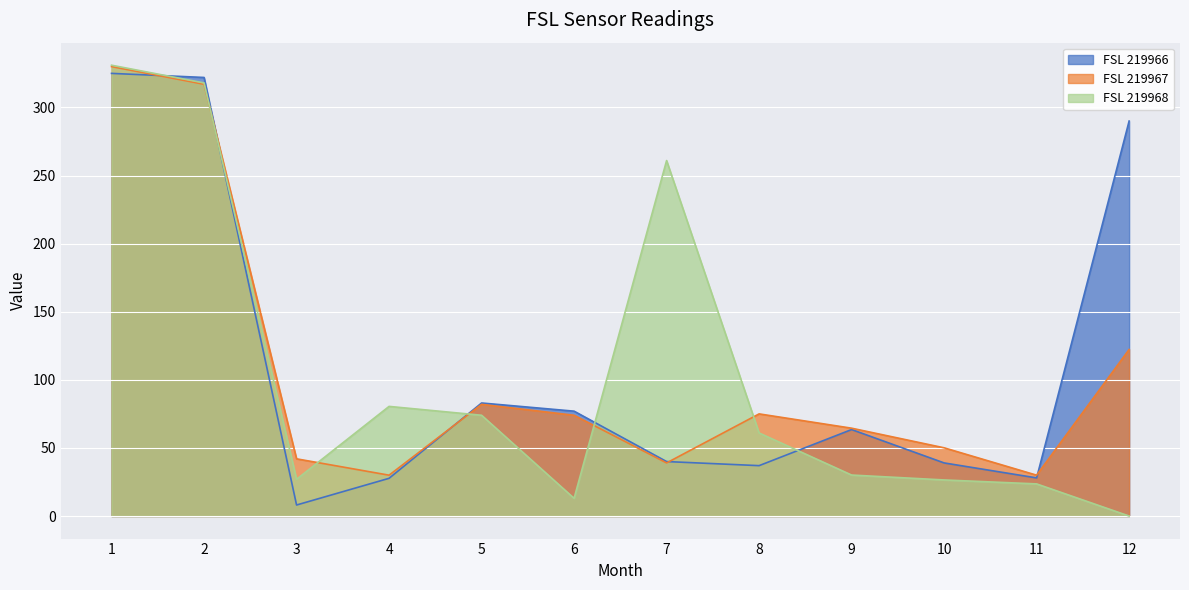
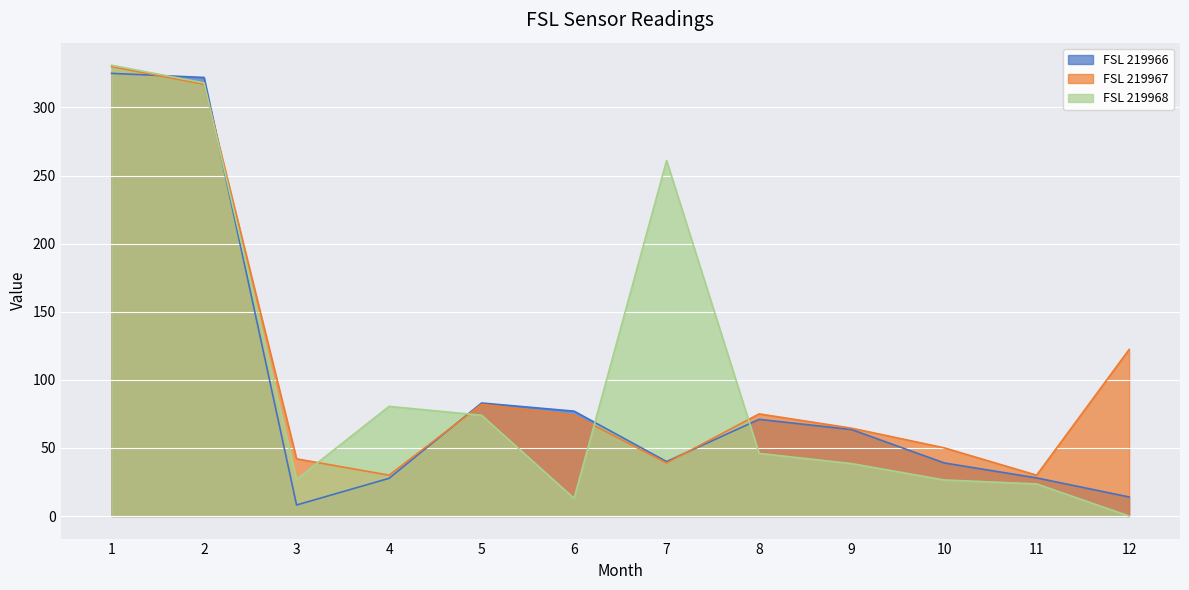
FSL 219966, 8: 37 -> 71
FSL 219968, 8: 61 -> 46
FSL 219968, 9: 30 -> 39
FSL 219966, 12: 290 -> 14
